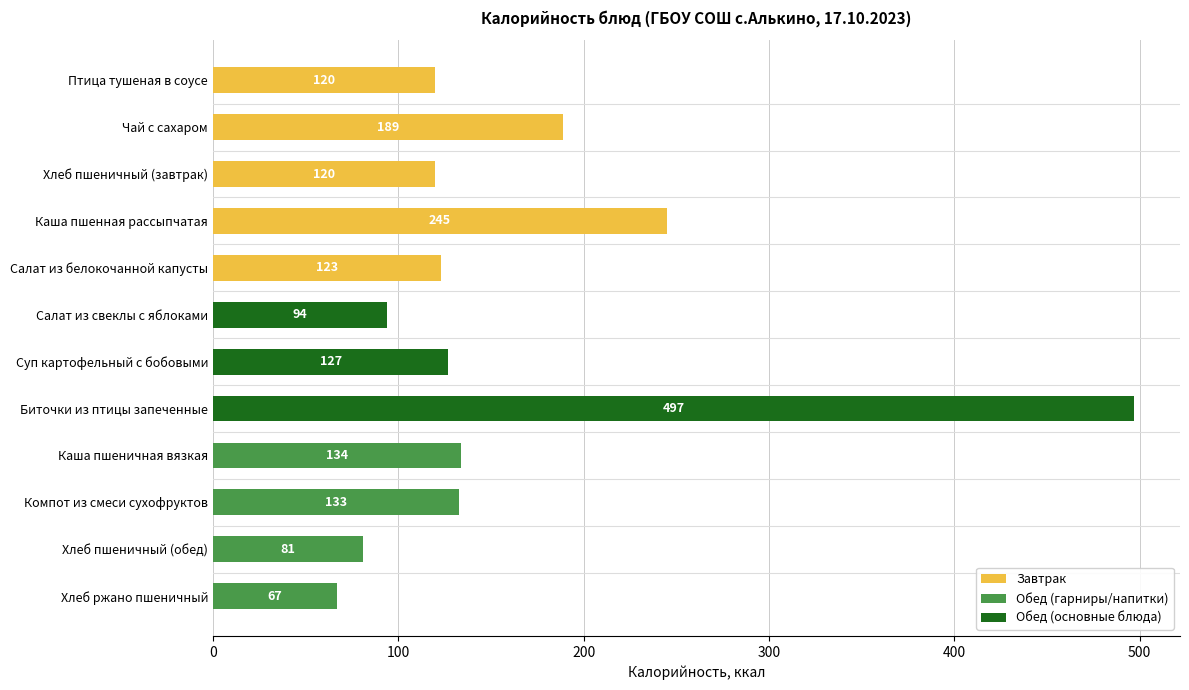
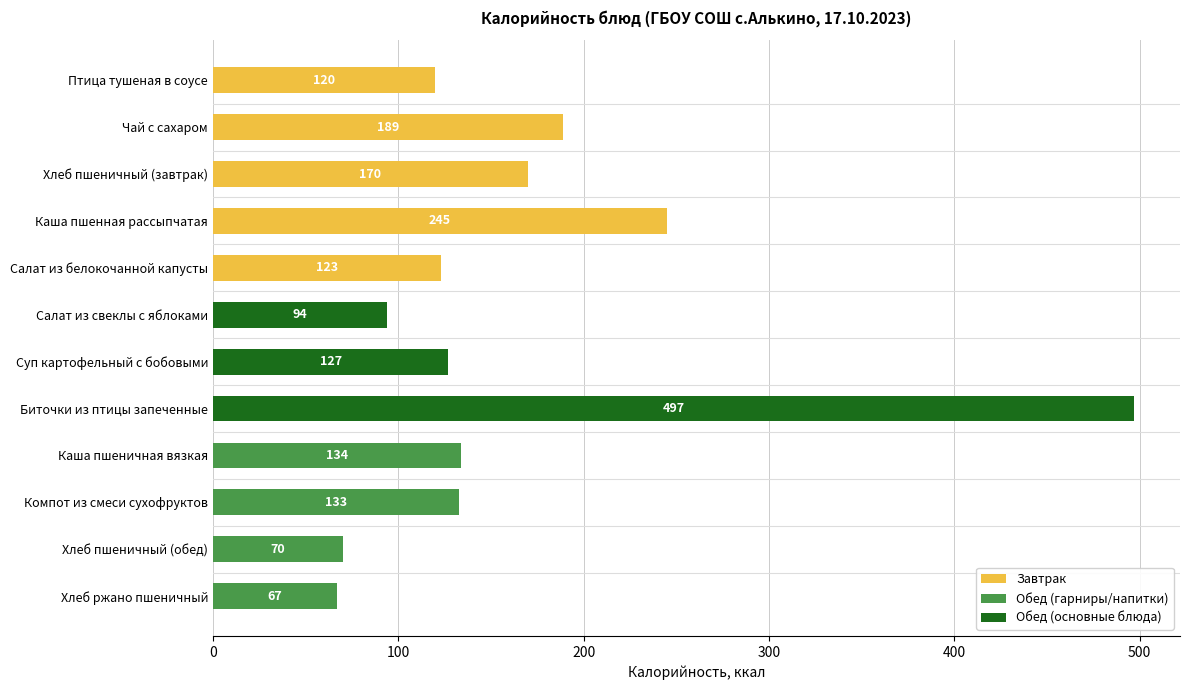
Хлеб пшеничный (завтрак): 120 -> 170
Хлеб пшеничный (обед): 81 -> 70
